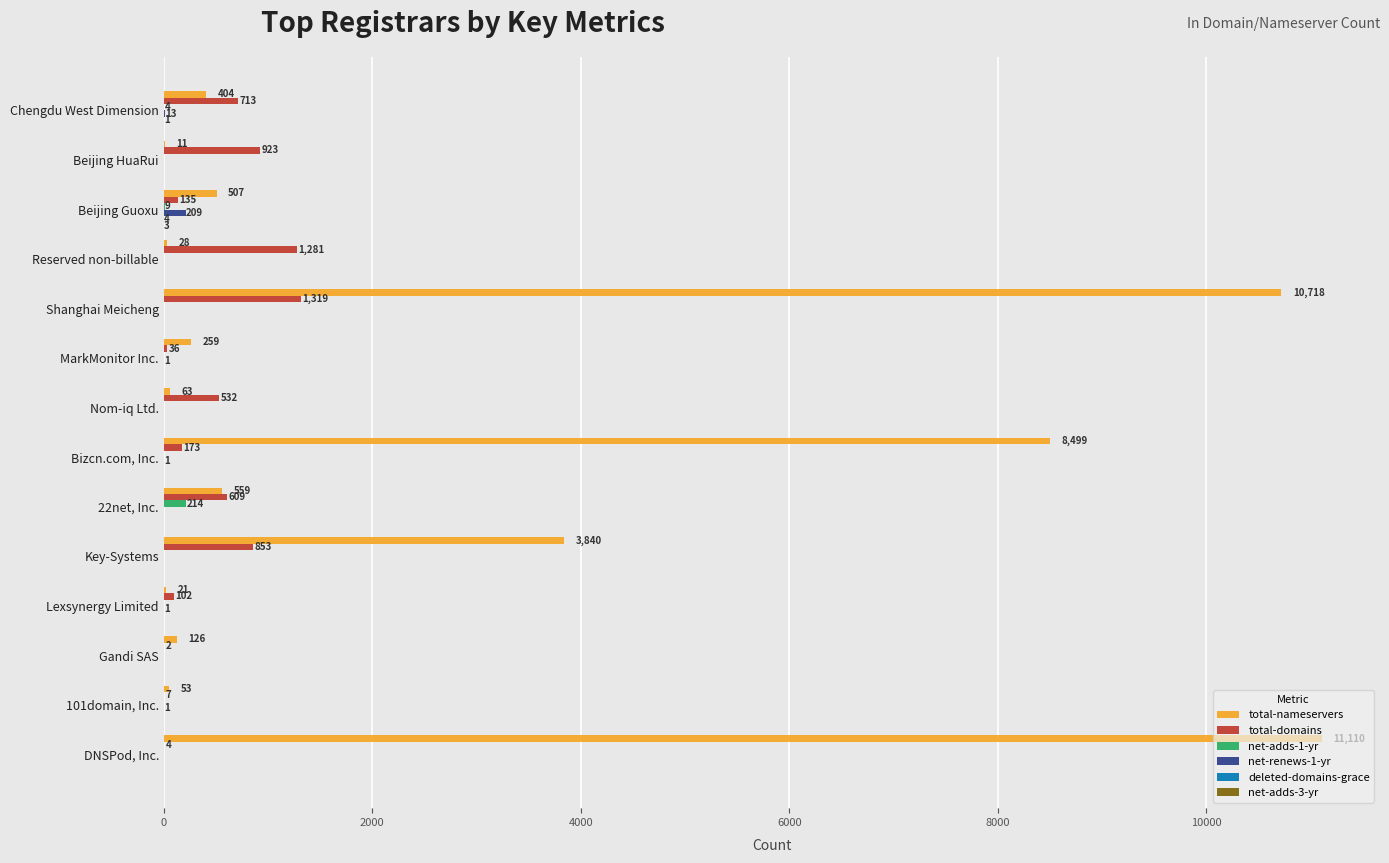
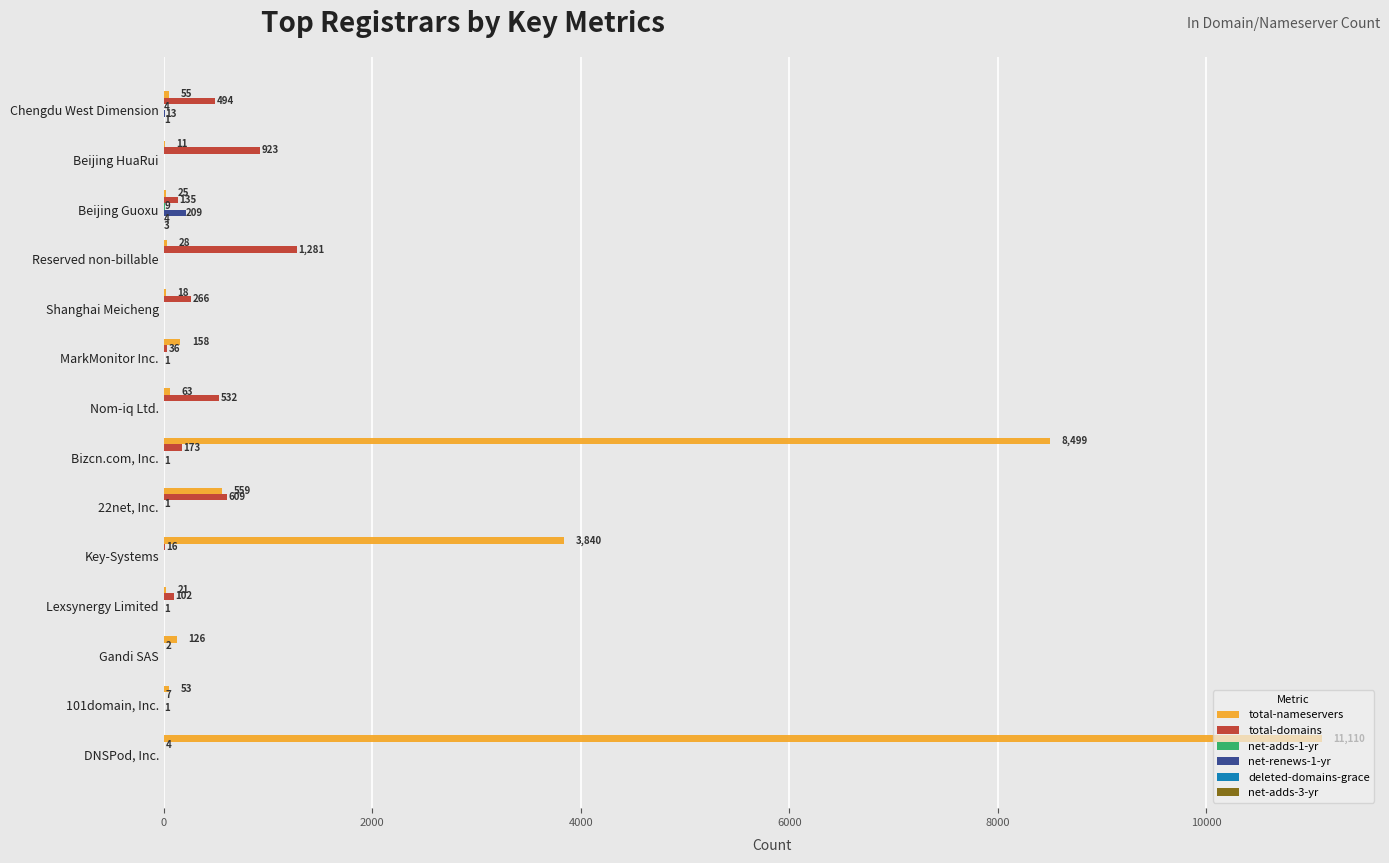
total-nameservers, Chengdu West Dimension: 404 -> 55
total-domains, Chengdu West Dimension: 713 -> 494
total-nameservers, Beijing Guoxu: 507 -> 25
total-nameservers, Shanghai Meicheng: 10,718 -> 18
total-domains, Shanghai Meicheng: 1,319 -> 266
total-nameservers, MarkMonitor Inc.: 259 -> 158
net-adds-1-yr, 22net, Inc.: 214 -> 1
total-domains, Key-Systems: 853 -> 16
